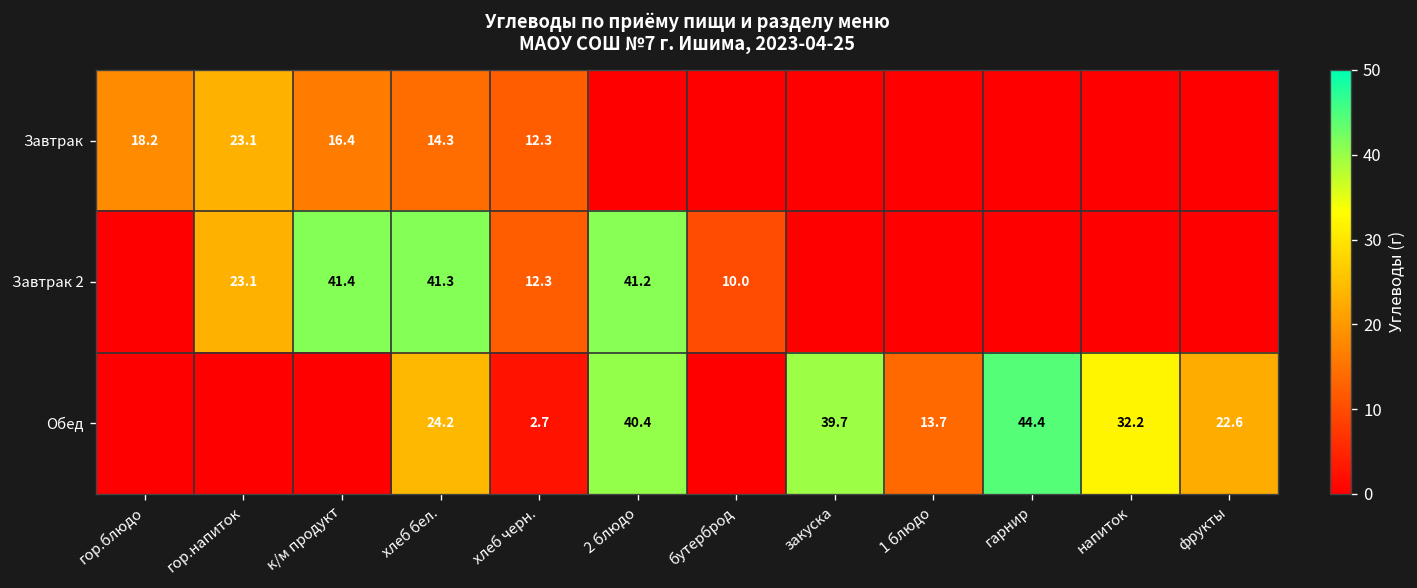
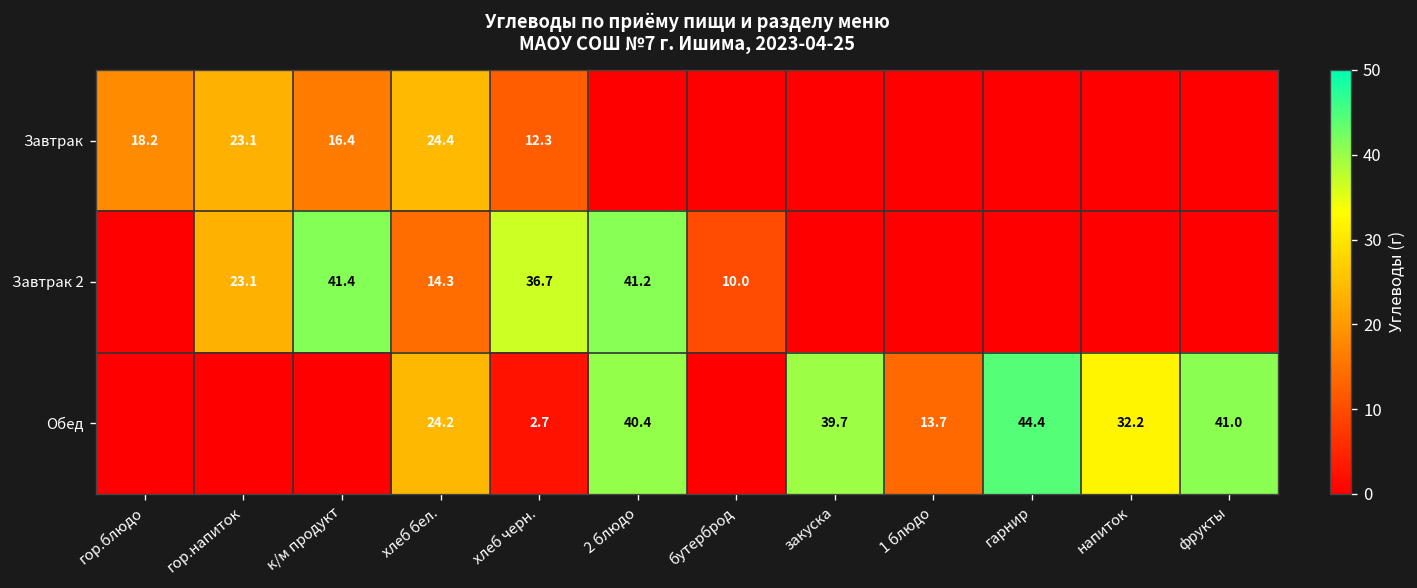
Завтрак, хлеб бел.: 14.3 -> 24.4
Завтрак 2, хлеб бел.: 41.3 -> 14.3
Завтрак 2, хлеб черн.: 12.3 -> 36.7
Обед, фрукты: 22.6 -> 41.0
